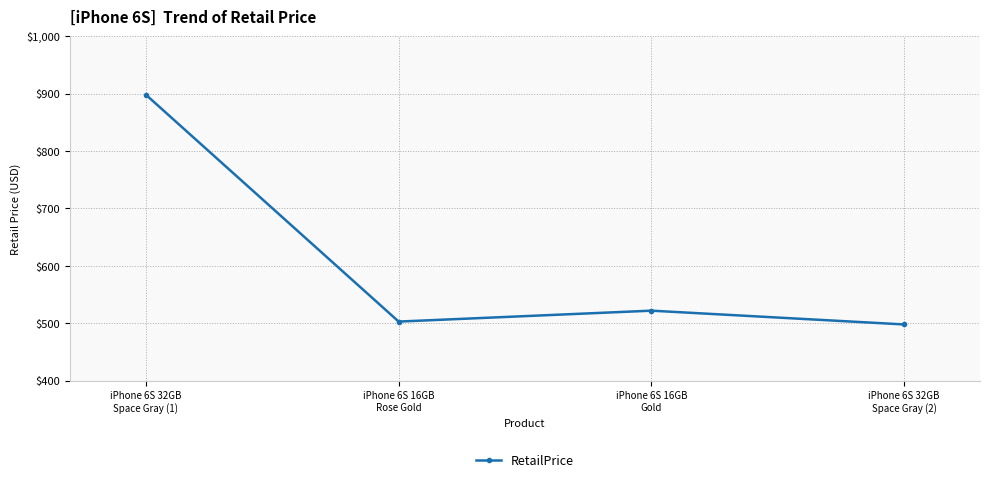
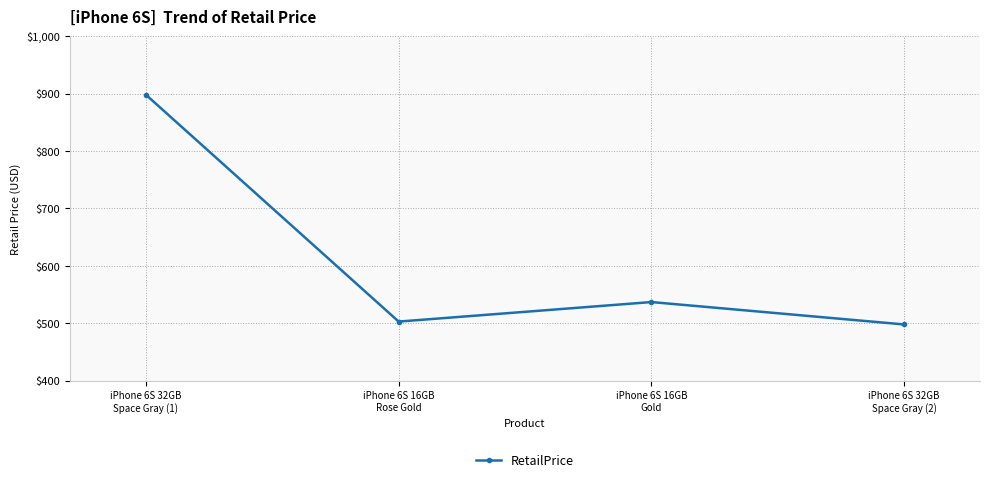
iPhone 6S 16GB Gold: $520 -> $540
